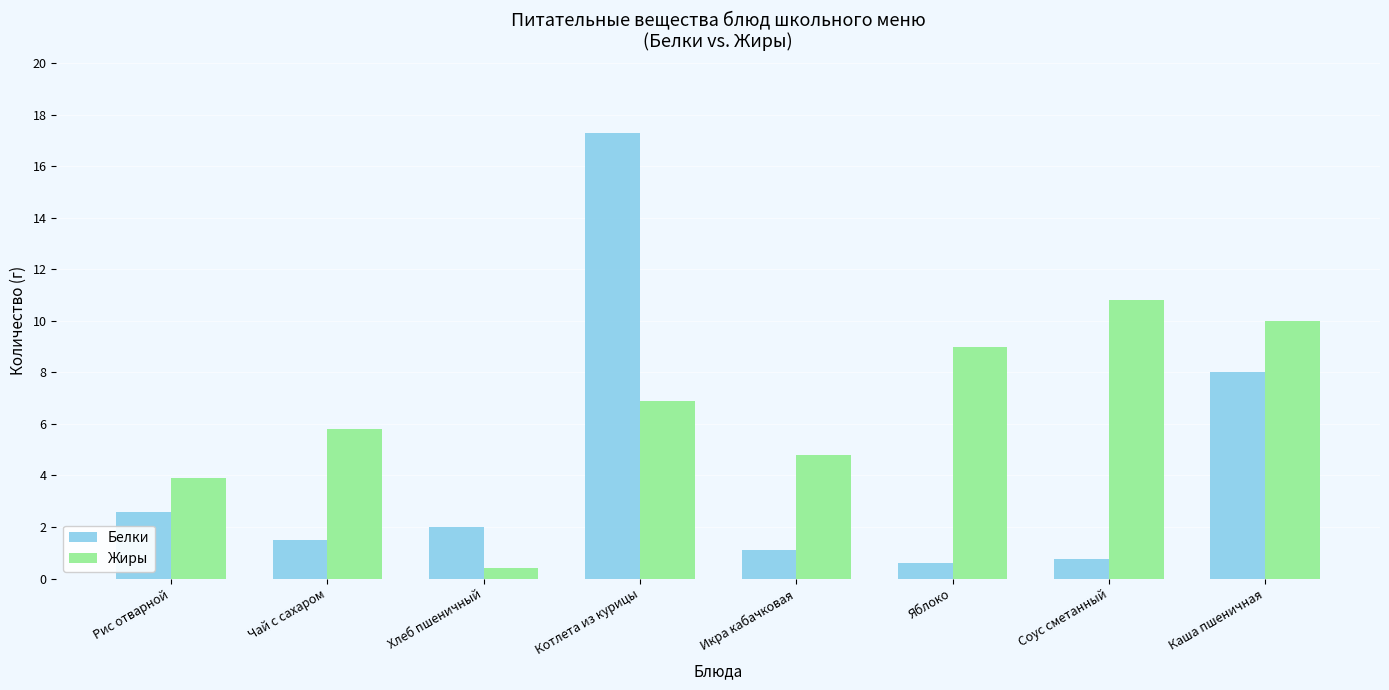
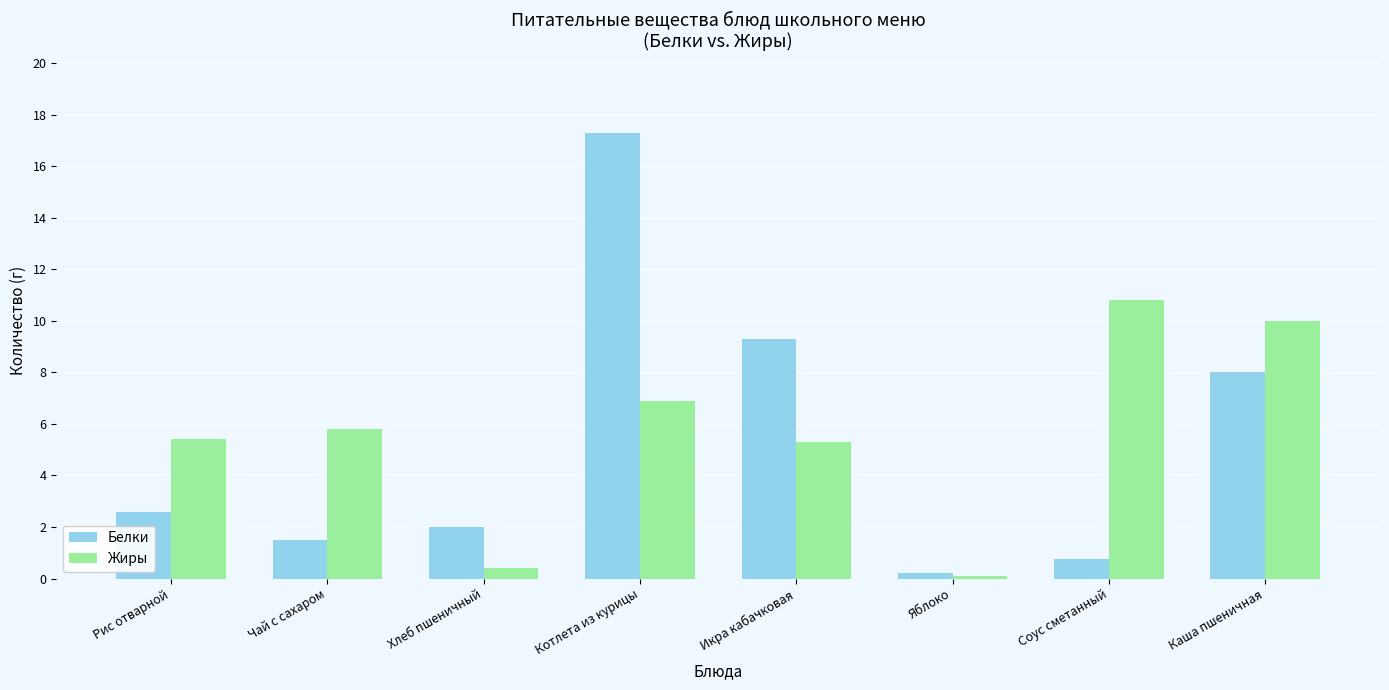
Жиры, Рис отварной: 3.9 -> 5.4
Белки, Икра кабачковая: 1.1 -> 9.3
Жиры, Икра кабачковая: 4.8 -> 5.3
Белки, Яблоко: 0.6 -> 0.2
Жиры, Яблоко: 9.0 -> 0.1
